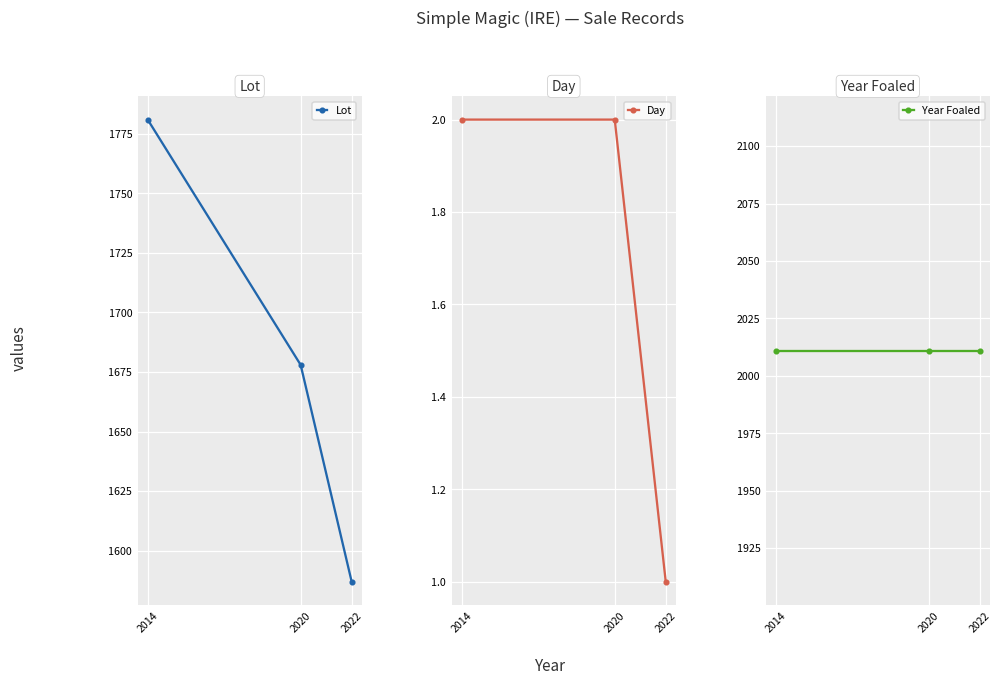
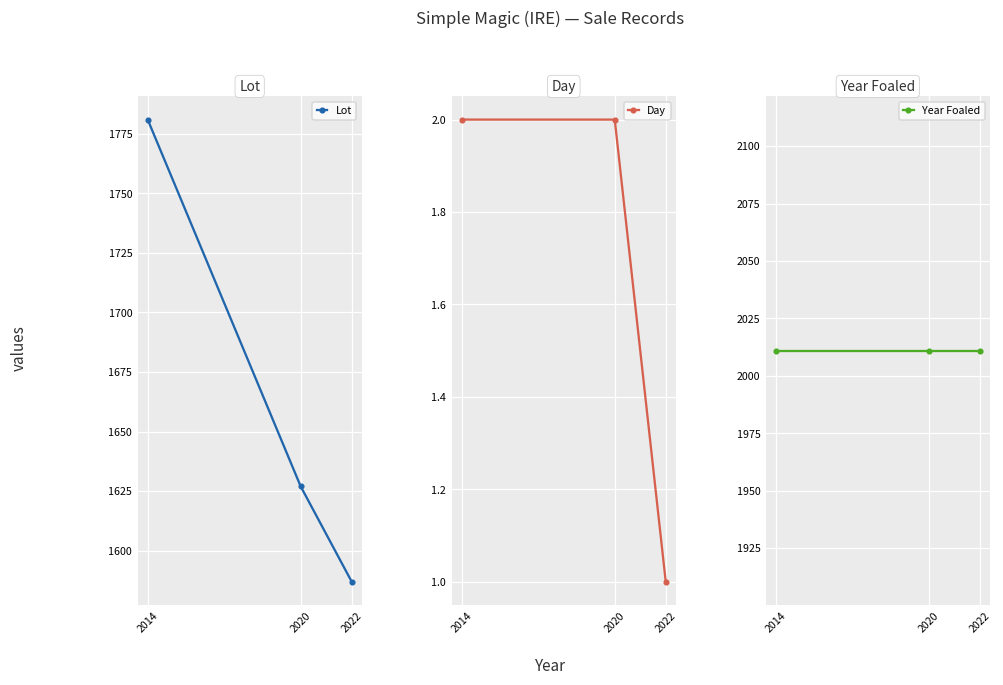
Lot, 2020: 1678 -> 1627
